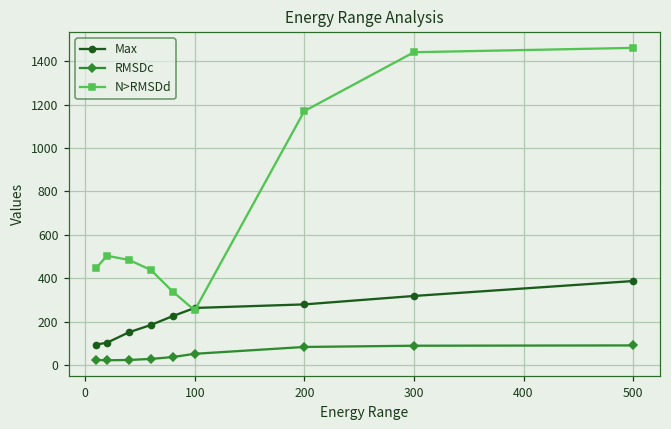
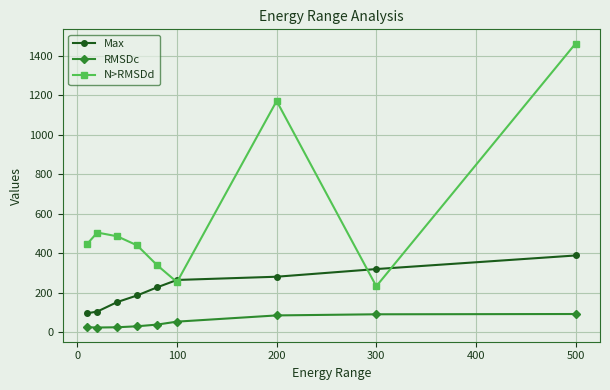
N>RMSDd, 300: 1440 -> 230
